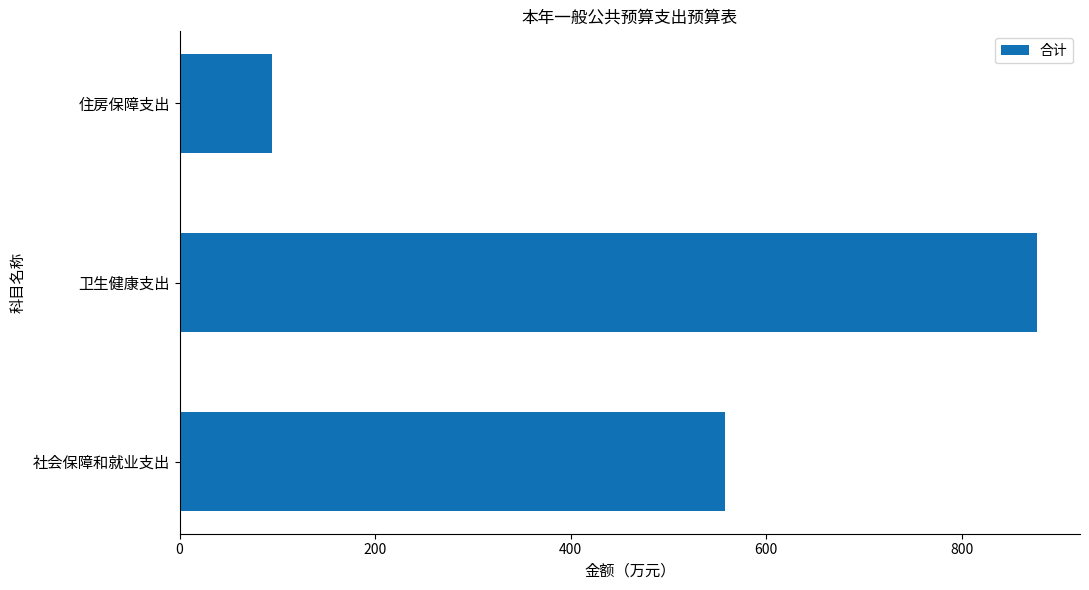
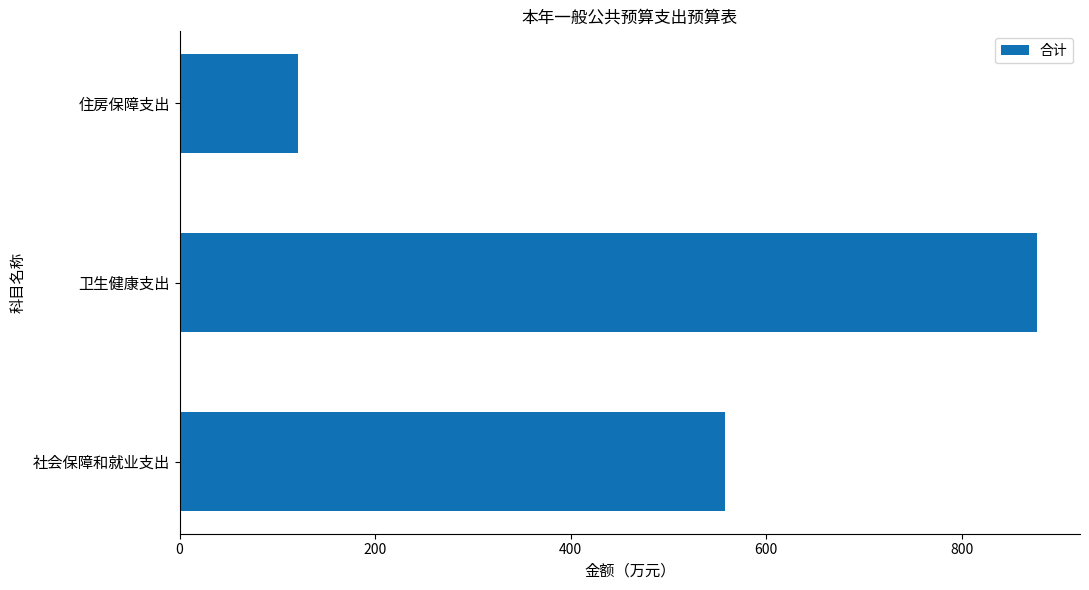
住房保障支出: 90 -> 120
